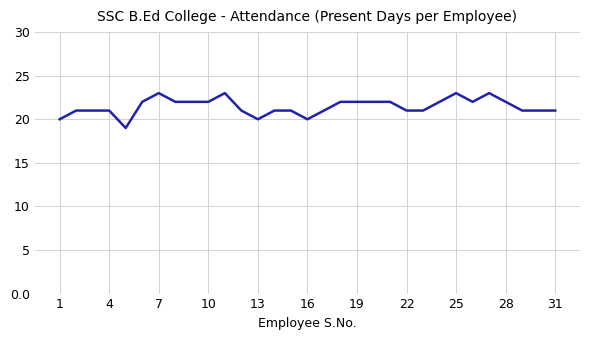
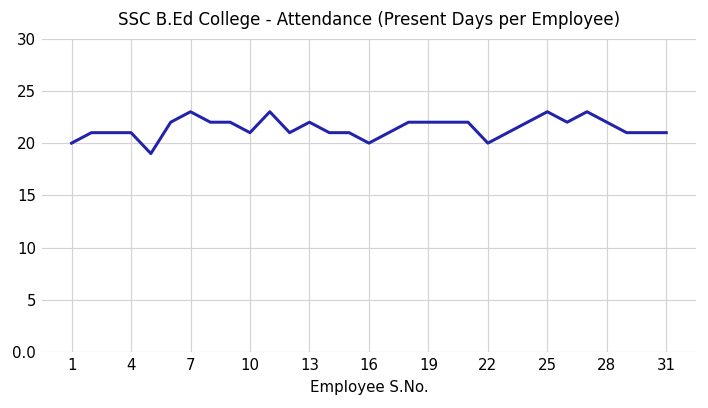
10: 22 -> 21
13: 20 -> 22
22: 21 -> 20
